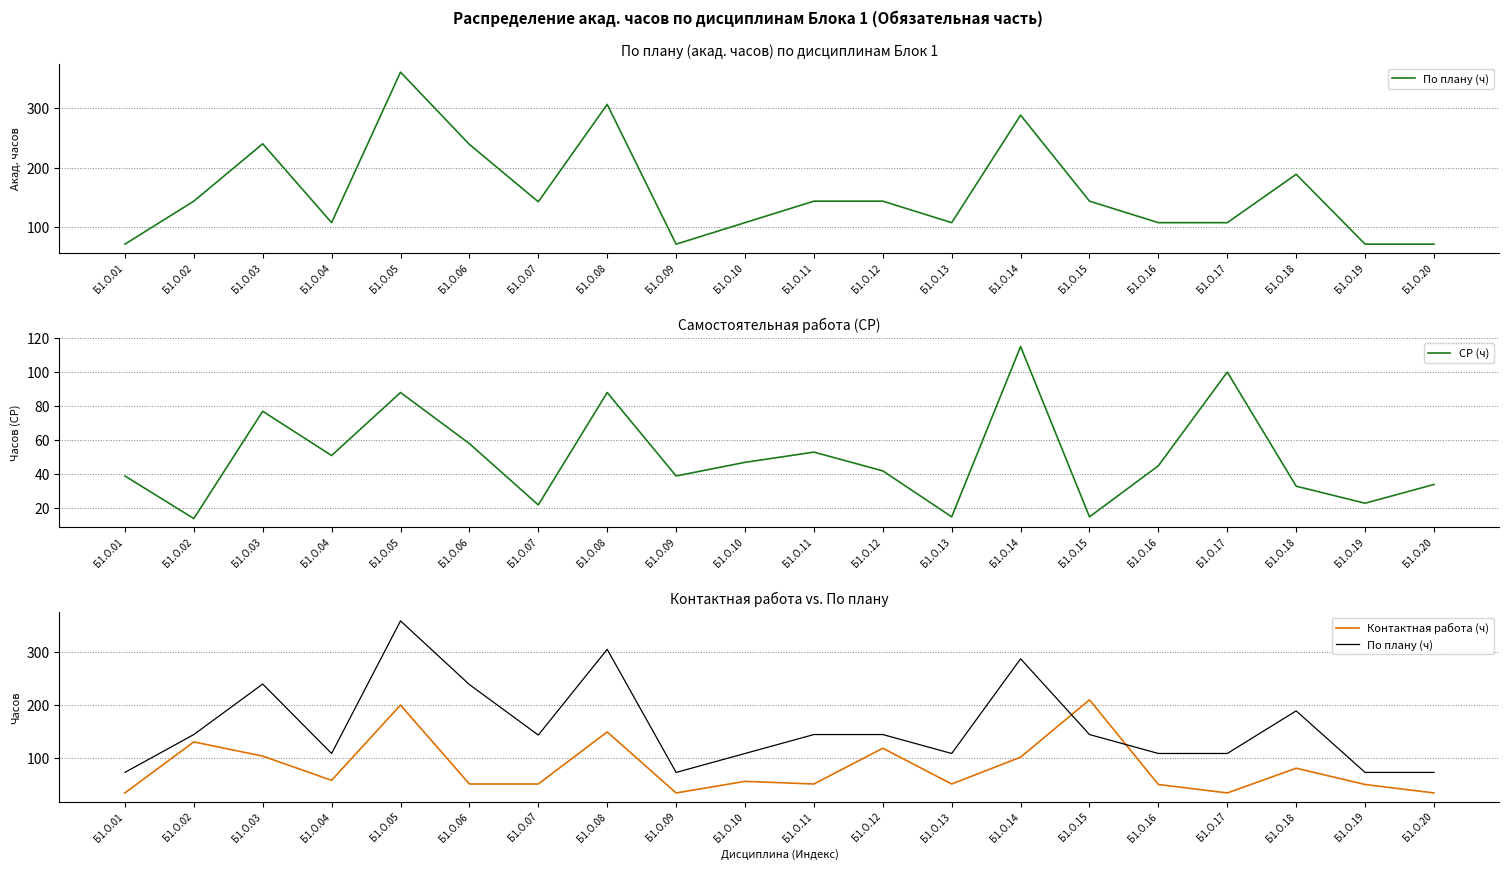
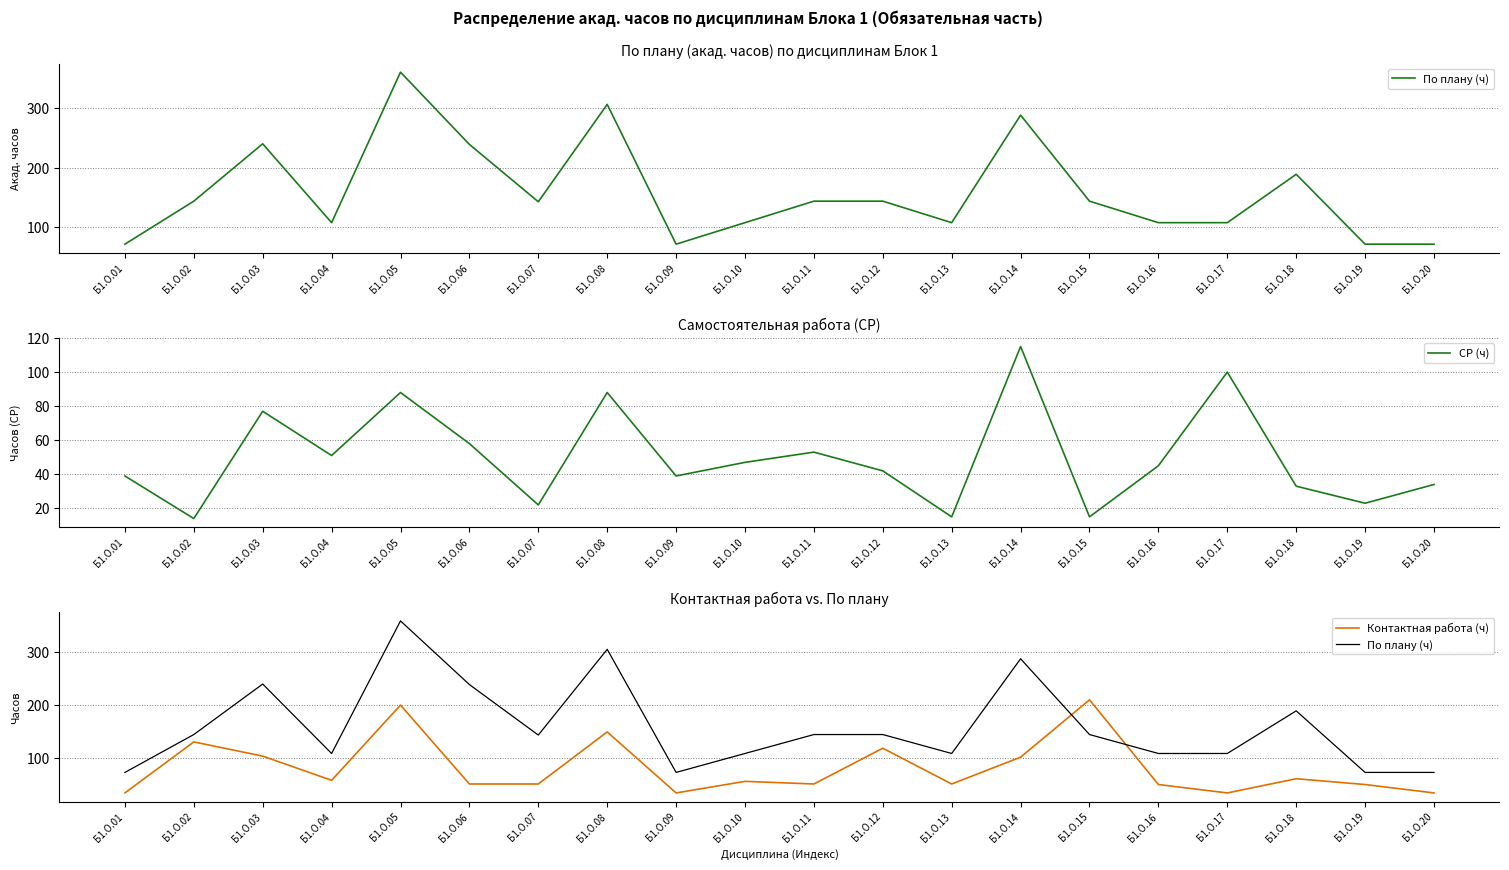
Контактная работа vs. По плану, Контактная работа (ч), Б1.О.18: 80 -> 60
